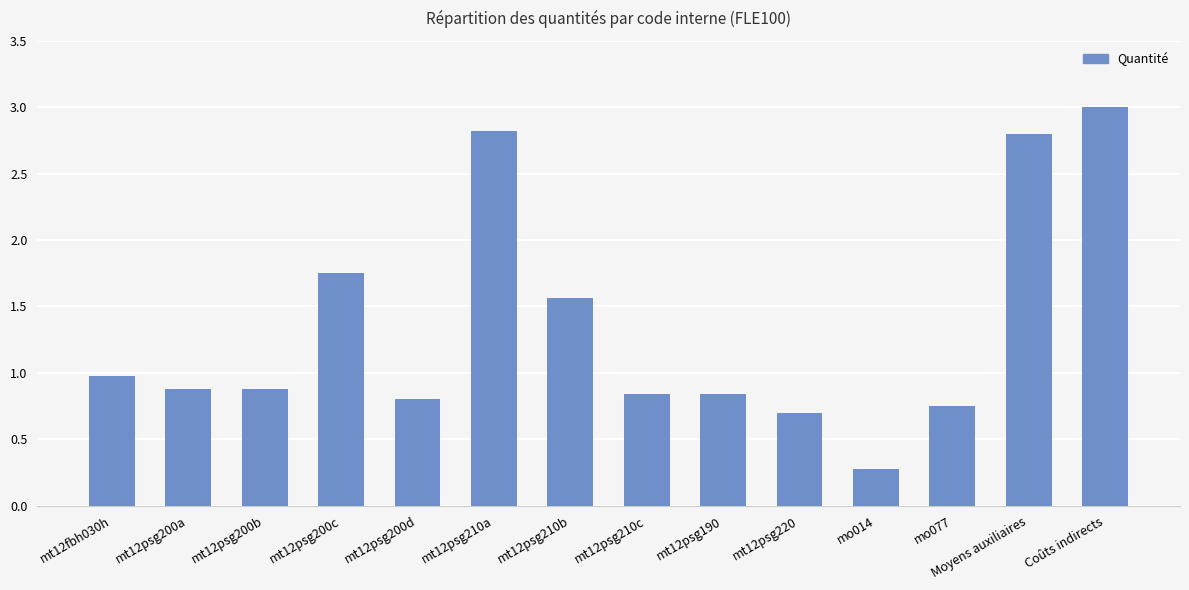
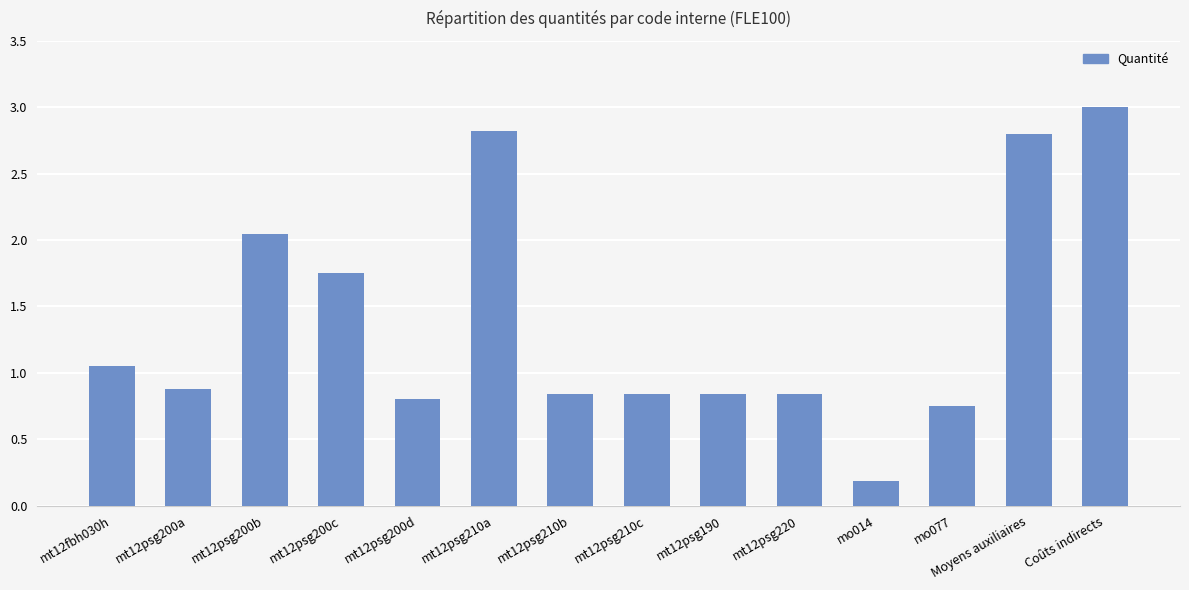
mt12fbh030h: 0.98 -> 1.05
mt12psg200b: 0.88 -> 2.04
mt12psg210b: 1.56 -> 0.84
mt12psg220: 0.70 -> 0.84
mo014: 0.28 -> 0.19
